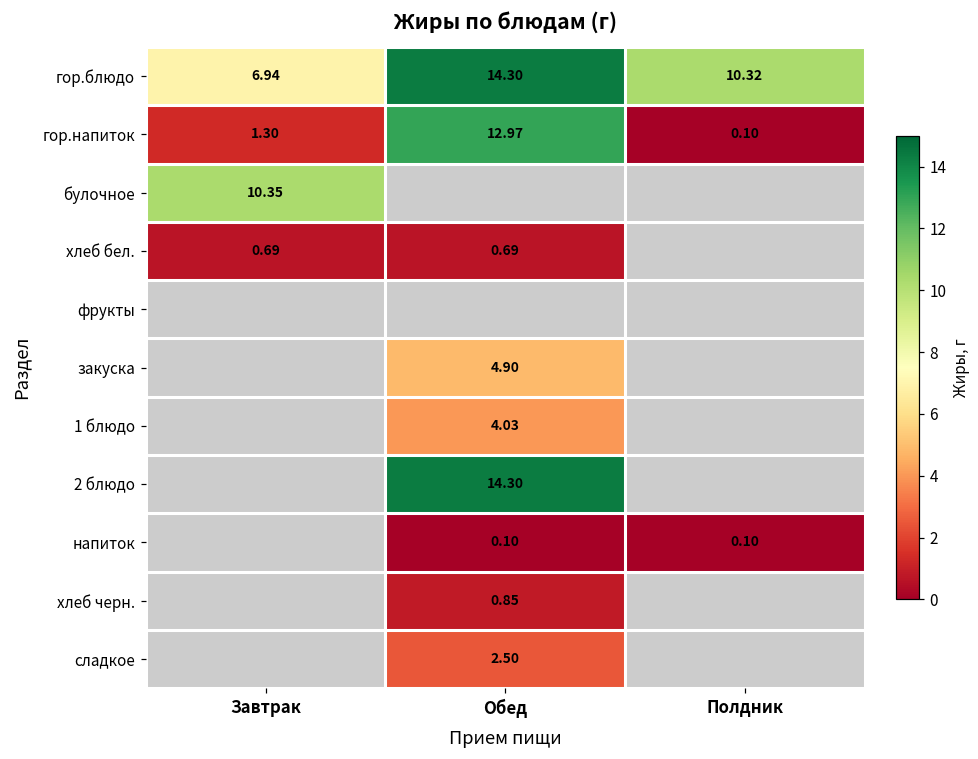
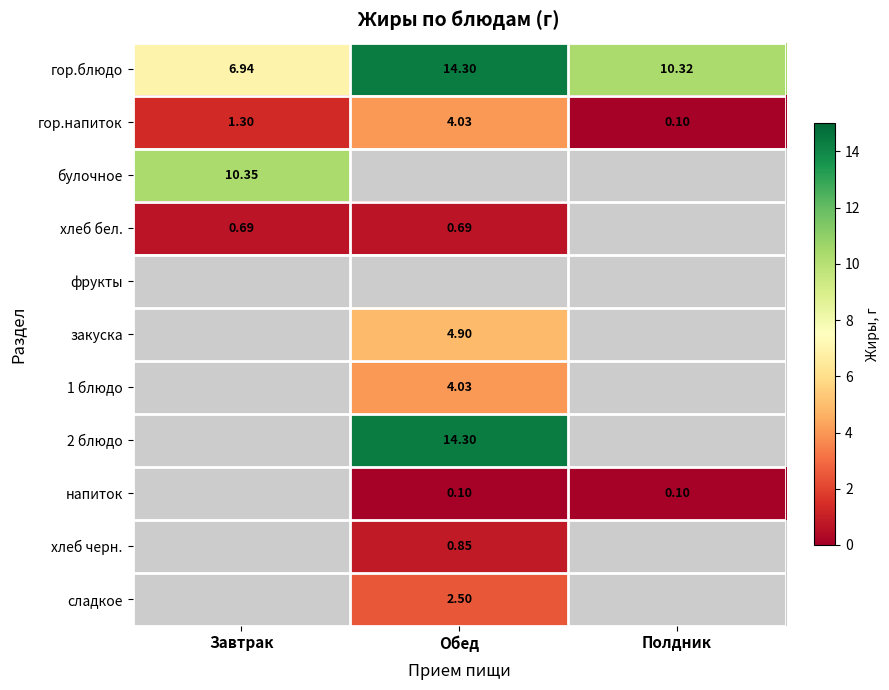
гор.напиток, Обед: 12.97 -> 4.03
